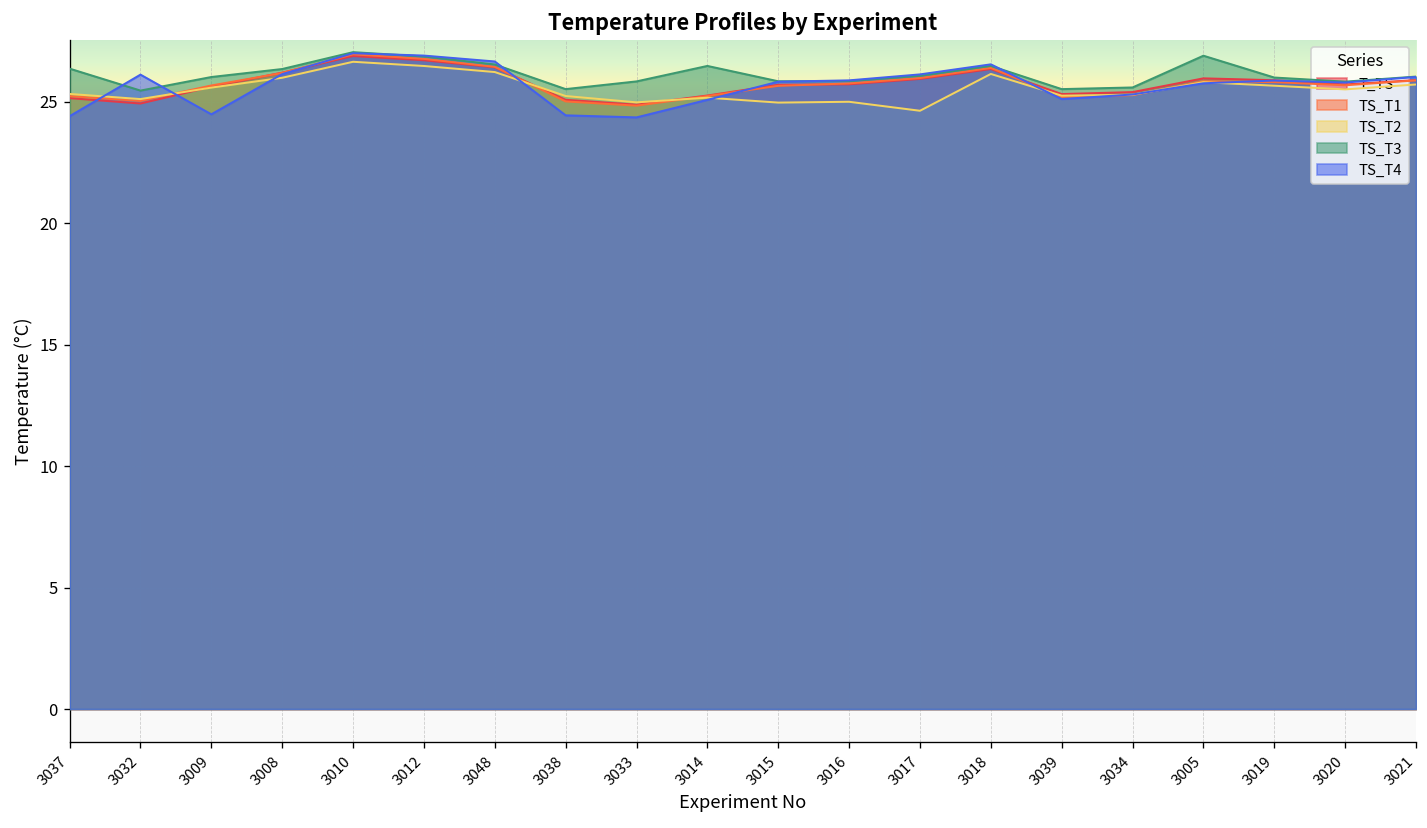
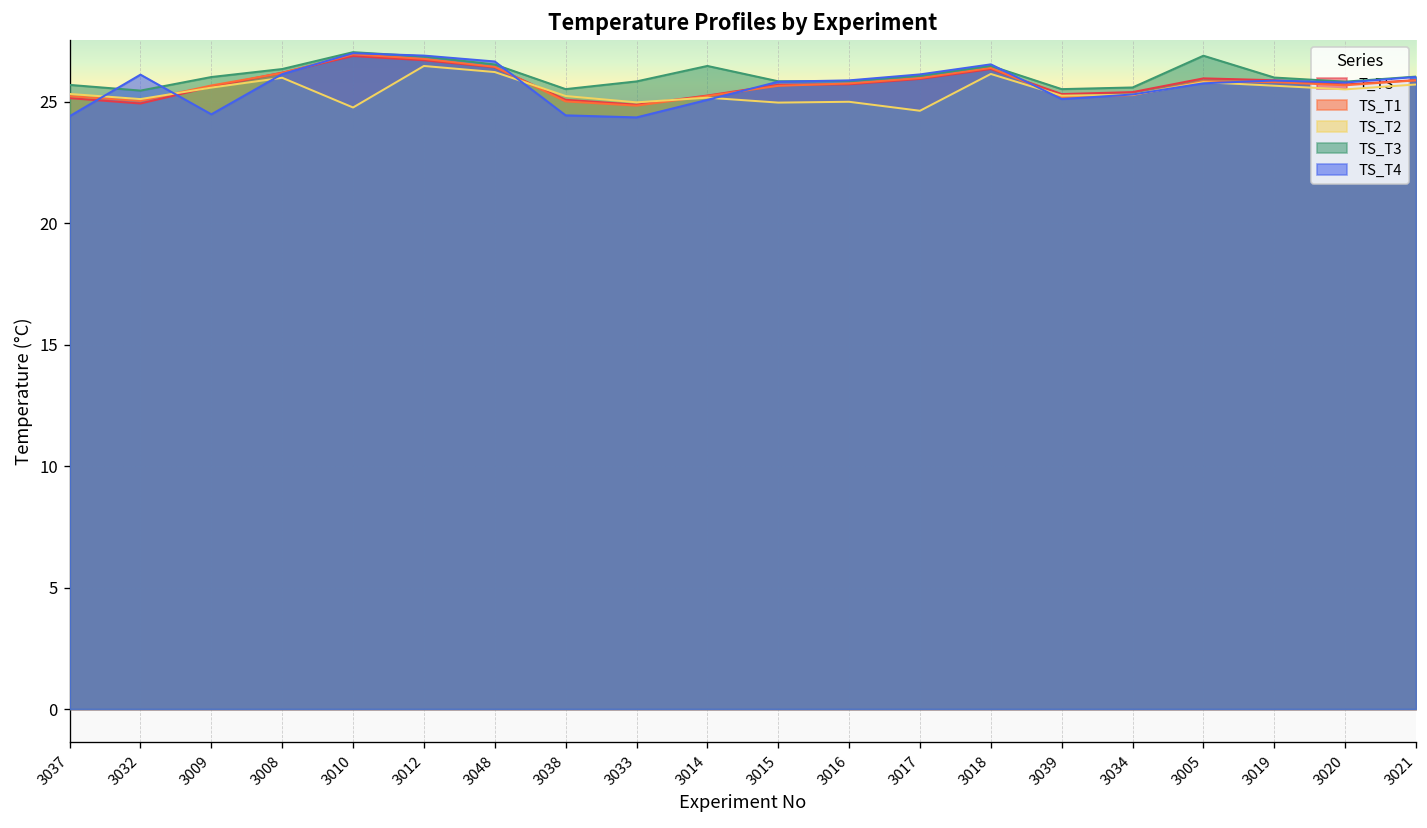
TS_T3, 3037: 26.4 -> 25.7
TS_T2, 3010: 26.6 -> 24.8
